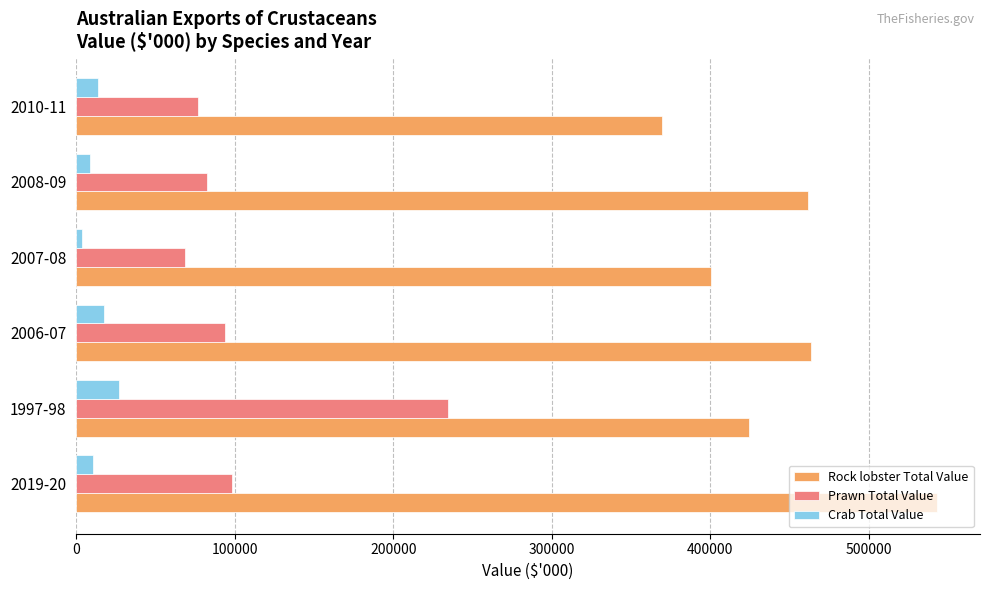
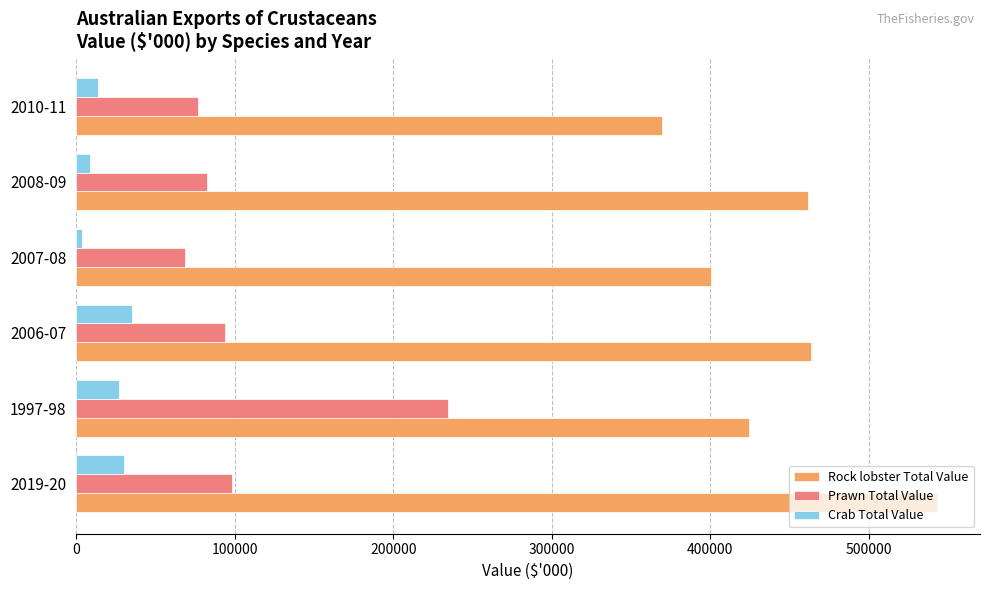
Crab Total Value, 2006-07: 17000 -> 35000
Crab Total Value, 2019-20: 10000 -> 30000
